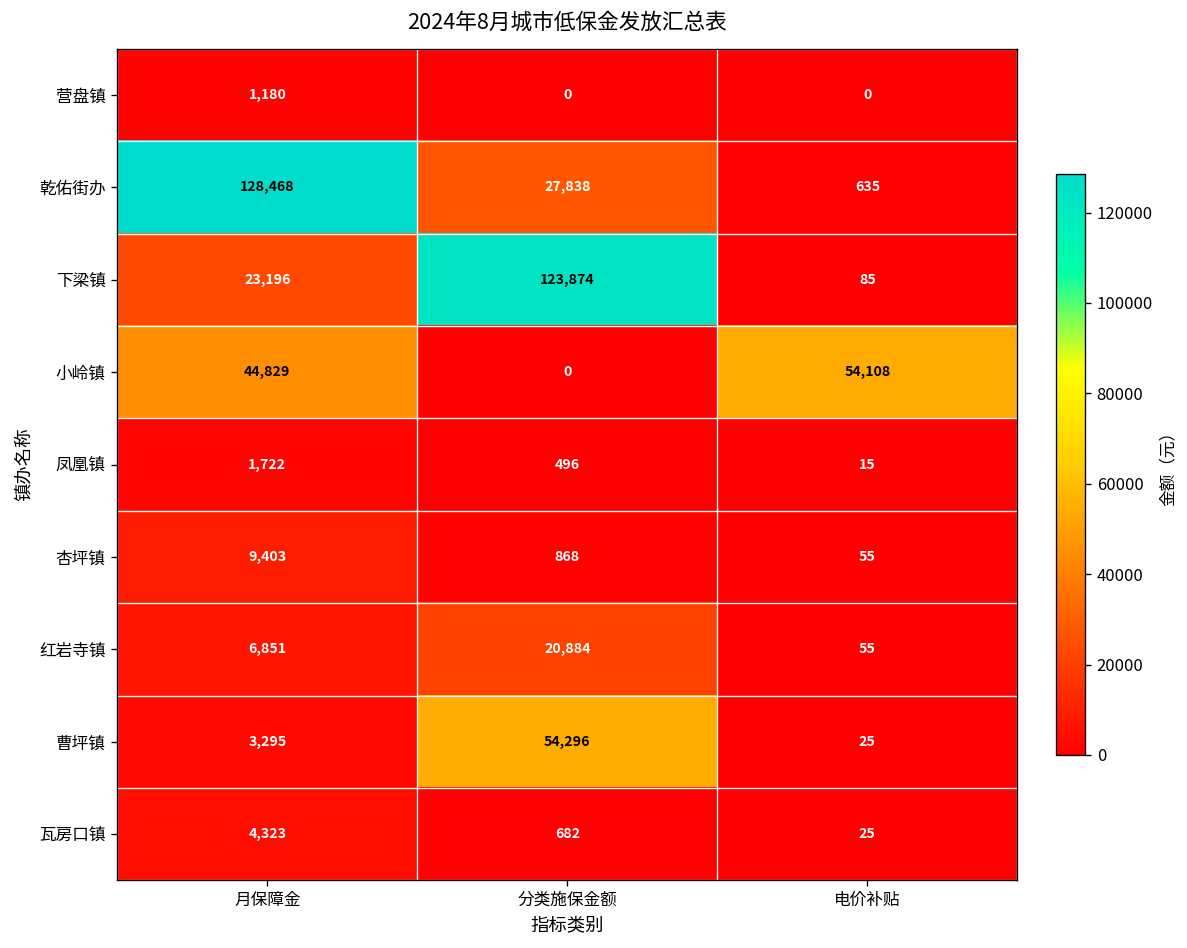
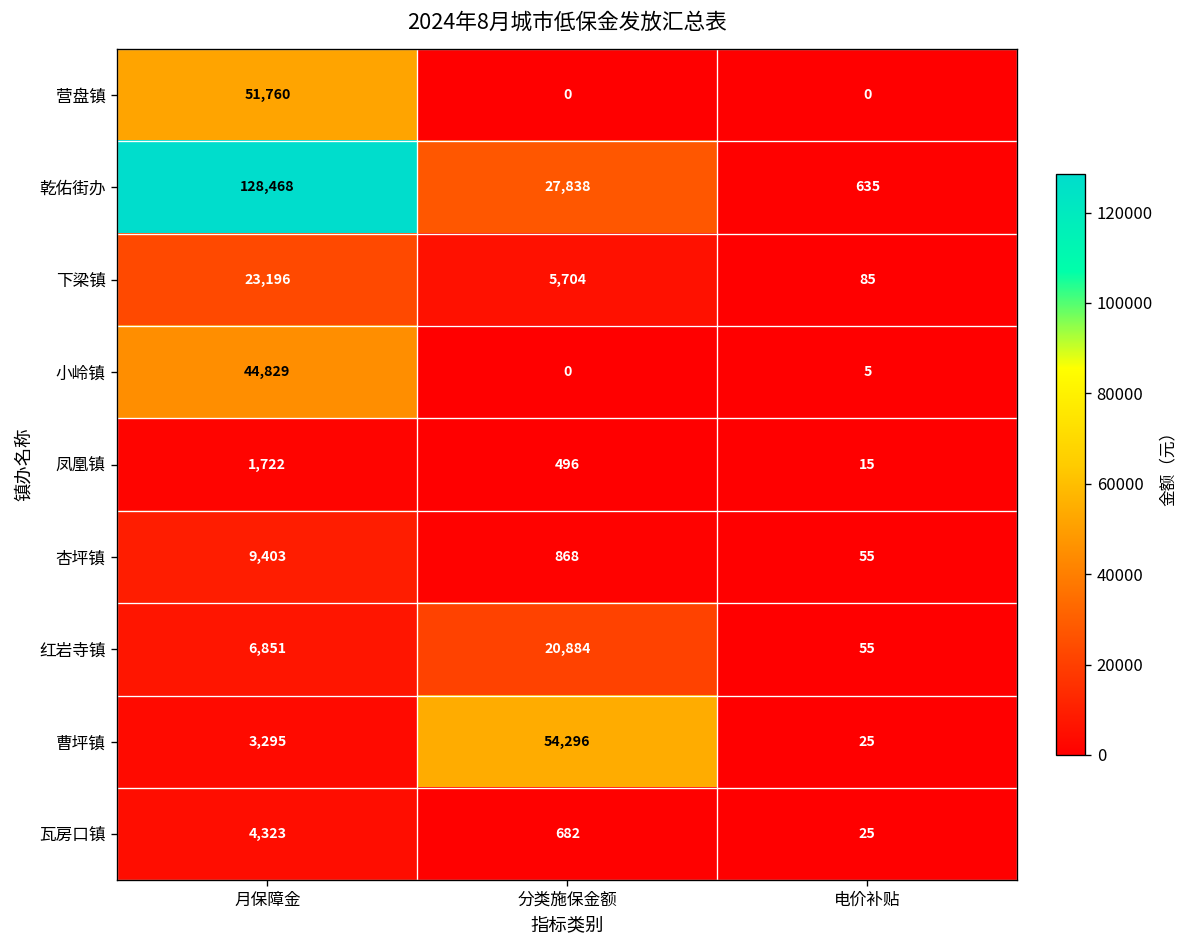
营盘镇, 月保障金: 1,180 -> 51,760
下梁镇, 分类施保金额: 123,874 -> 5,704
小岭镇, 电价补贴: 54,108 -> 5
